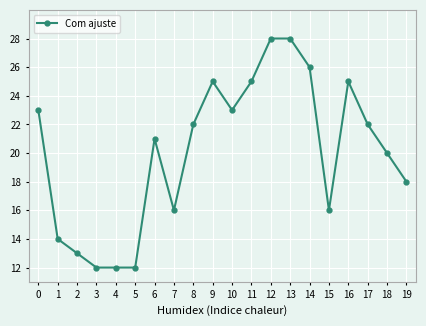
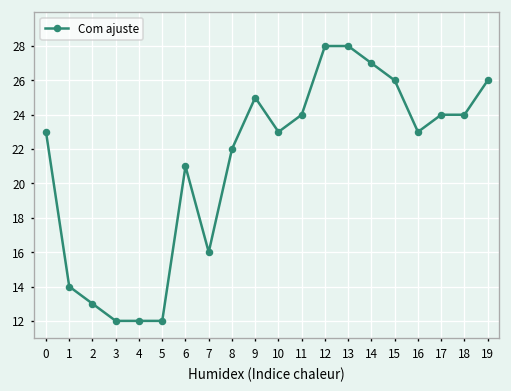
11: 25 -> 24
14: 26 -> 27
15: 16 -> 26
16: 25 -> 23
17: 22 -> 24
18: 20 -> 24
19: 18 -> 26
